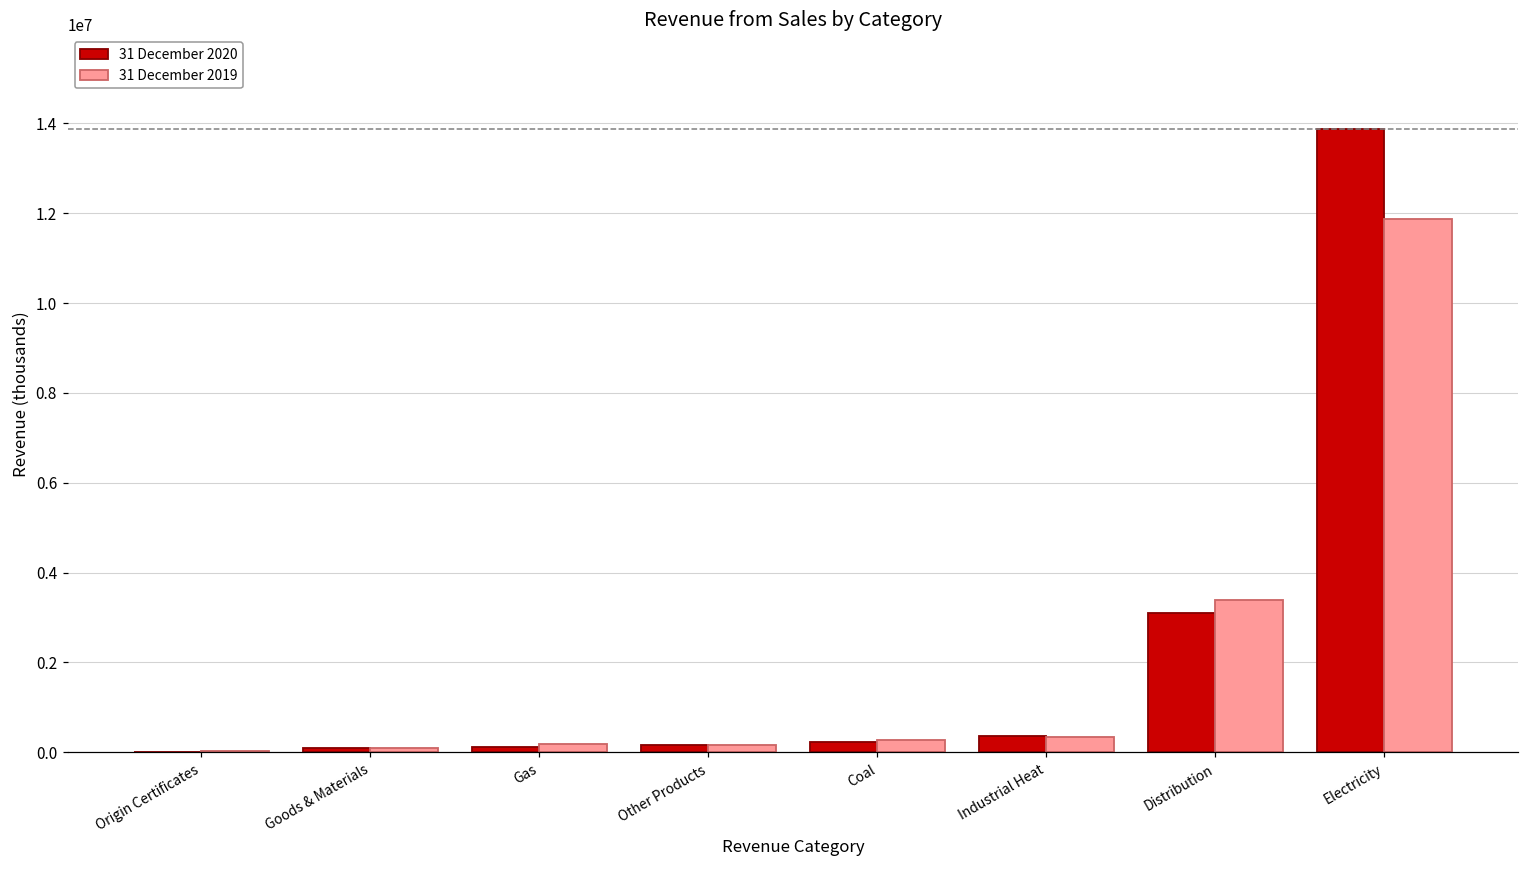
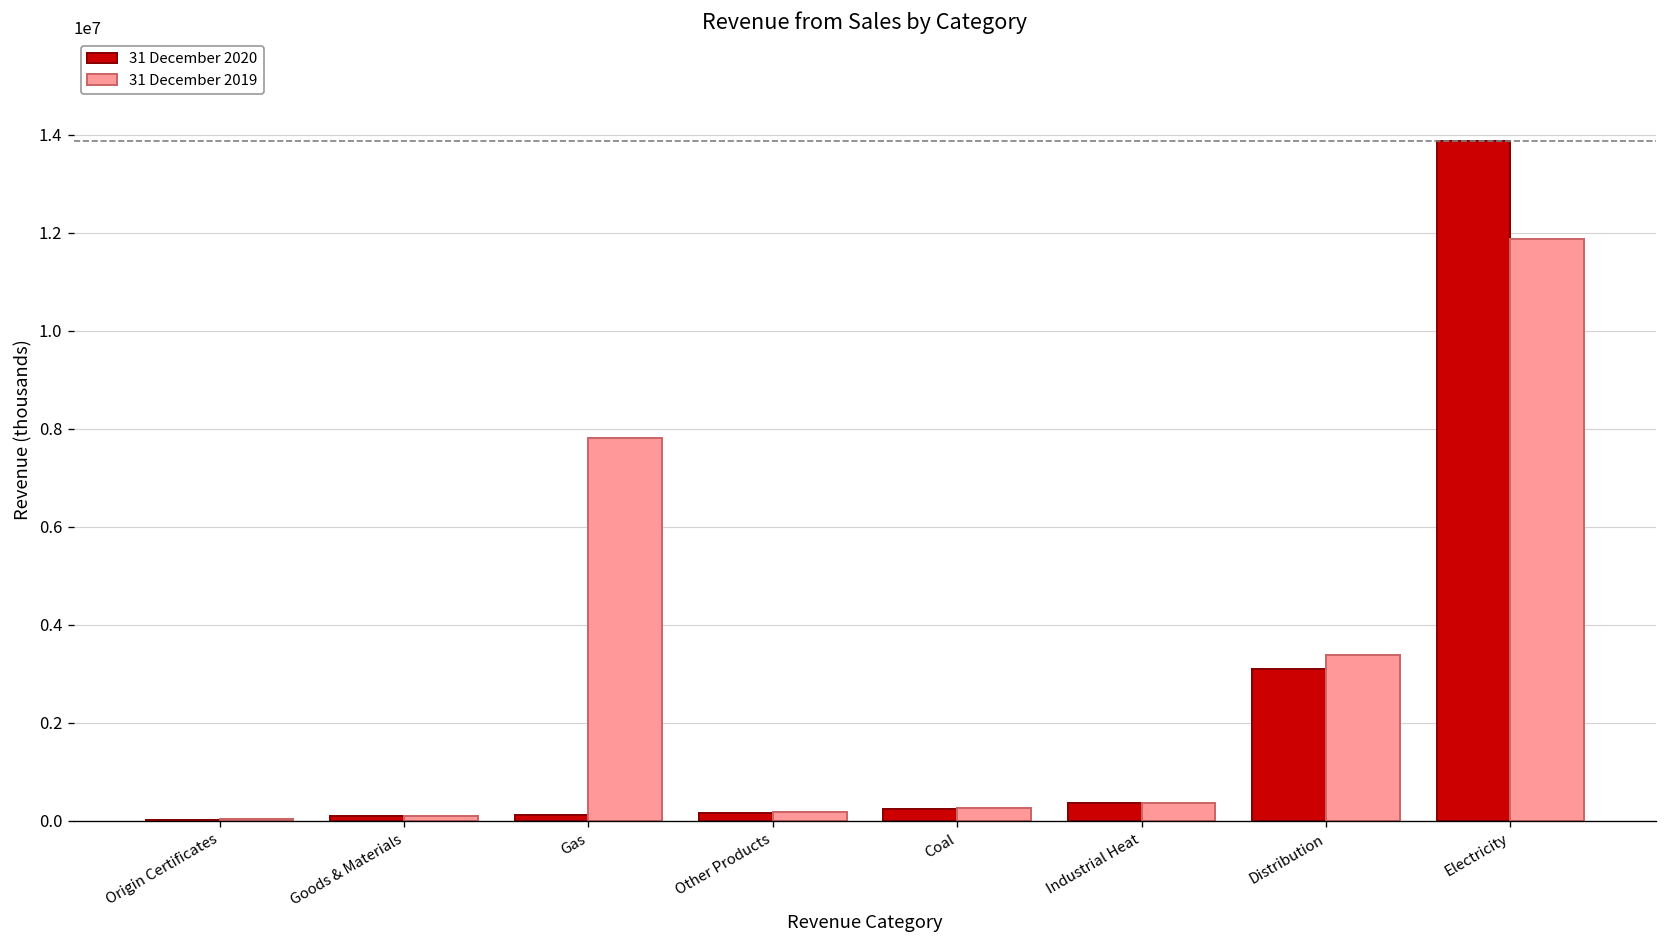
31 December 2019, Gas: 200000 -> 7800000
